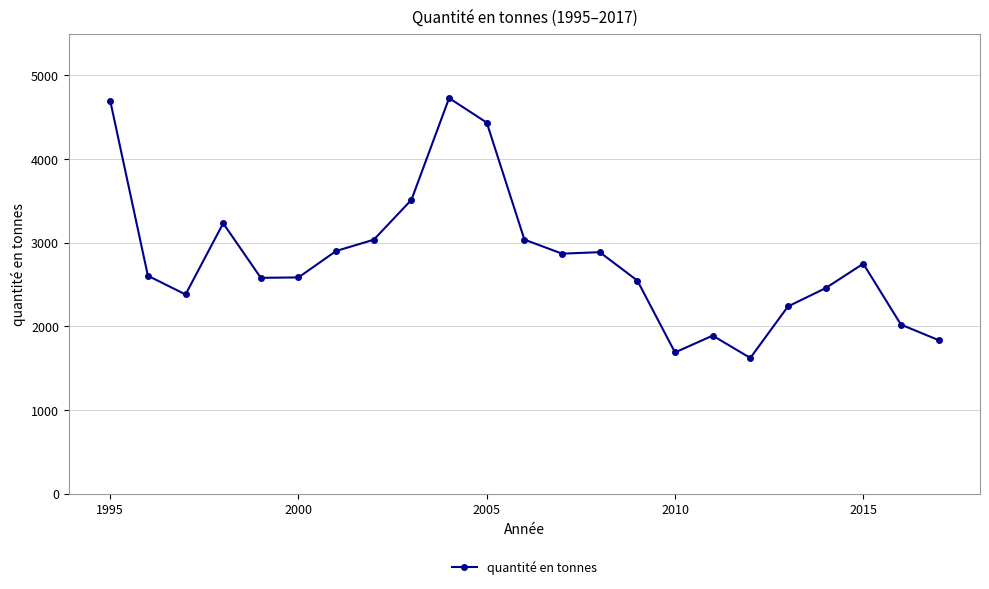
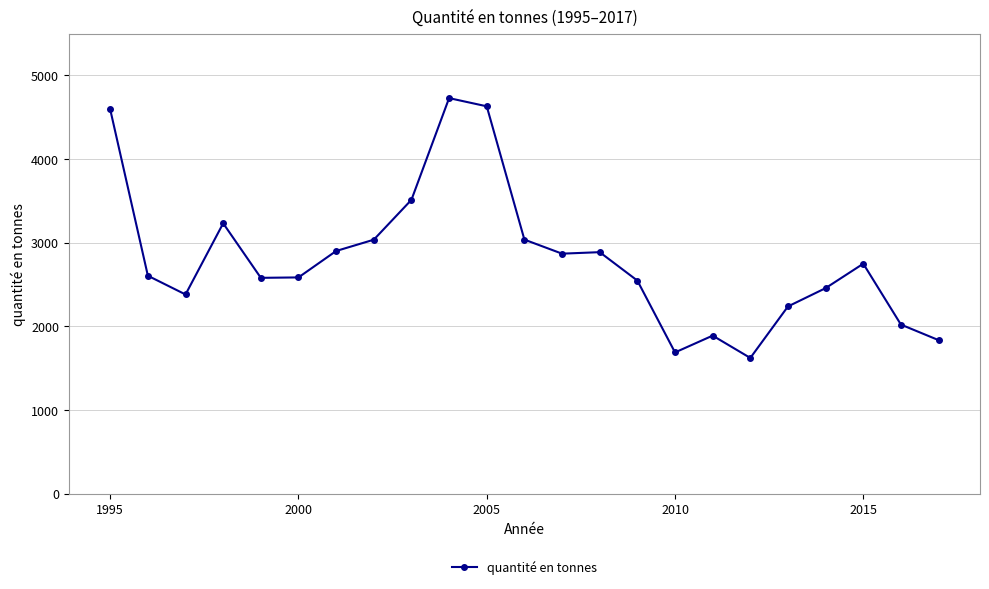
1995: 4700 -> 4600
2005: 4400 -> 4600
